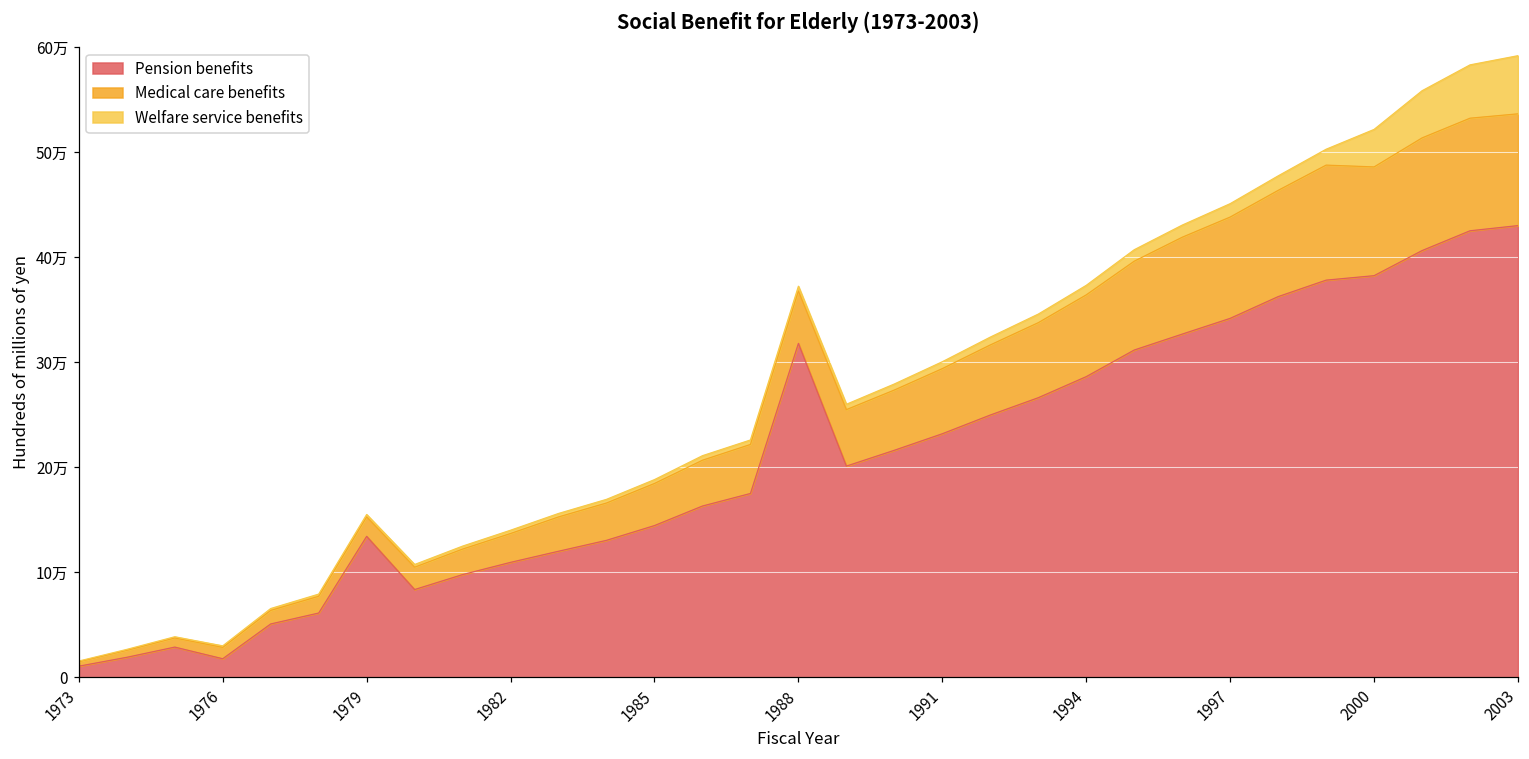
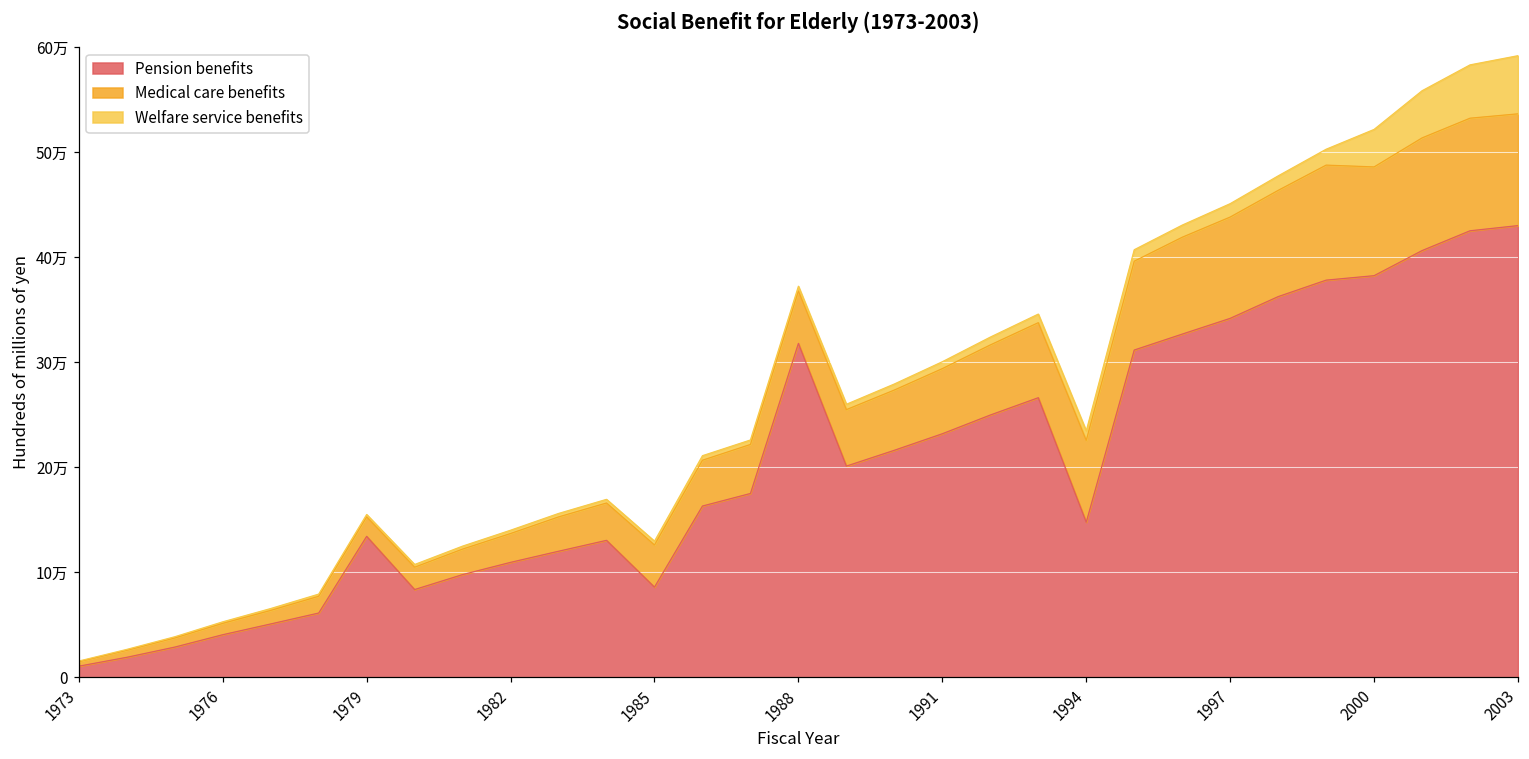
Pension benefits, 1976: 2万 -> 4万
Pension benefits, 1985: 14万 -> 9万
Pension benefits, 1994: 29万 -> 15万
